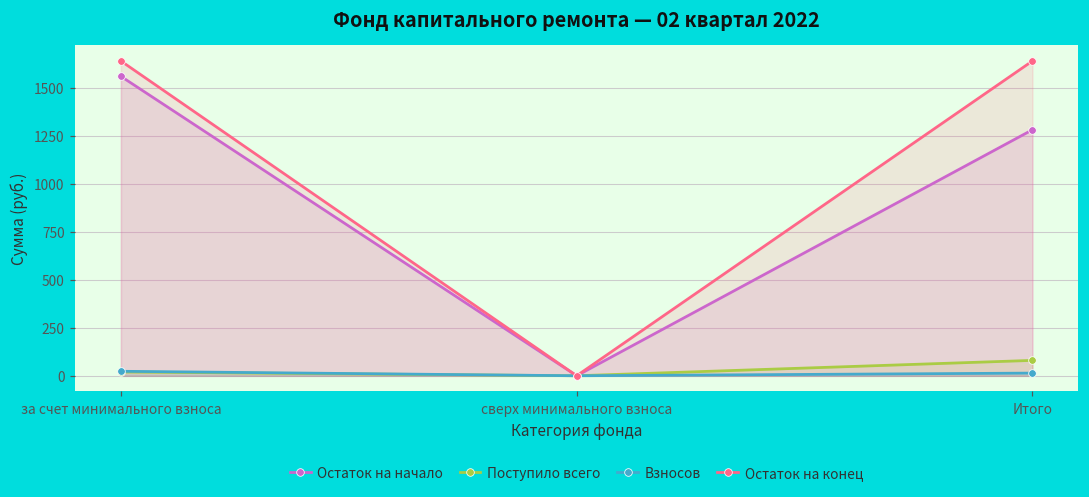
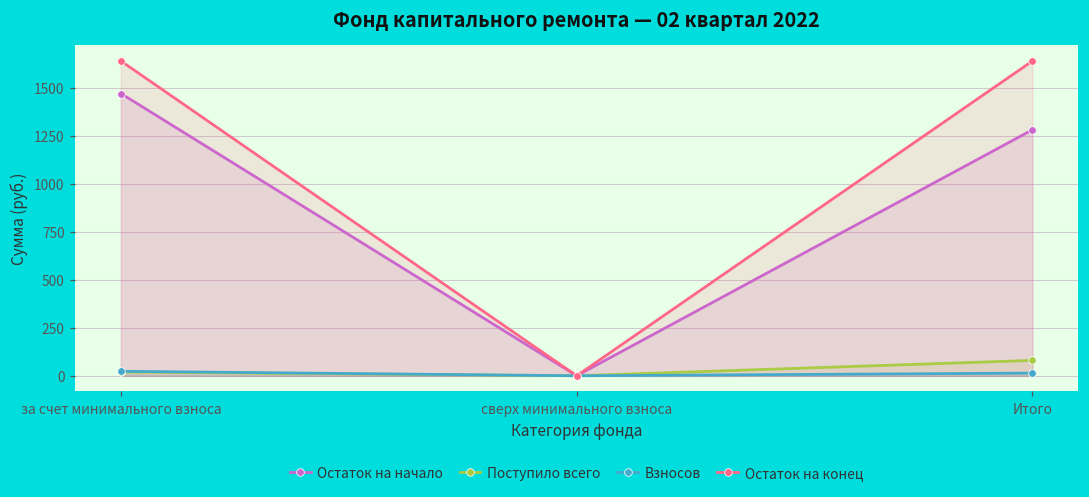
Остаток на начало, за счет минимального взноса: 1560 -> 1470
